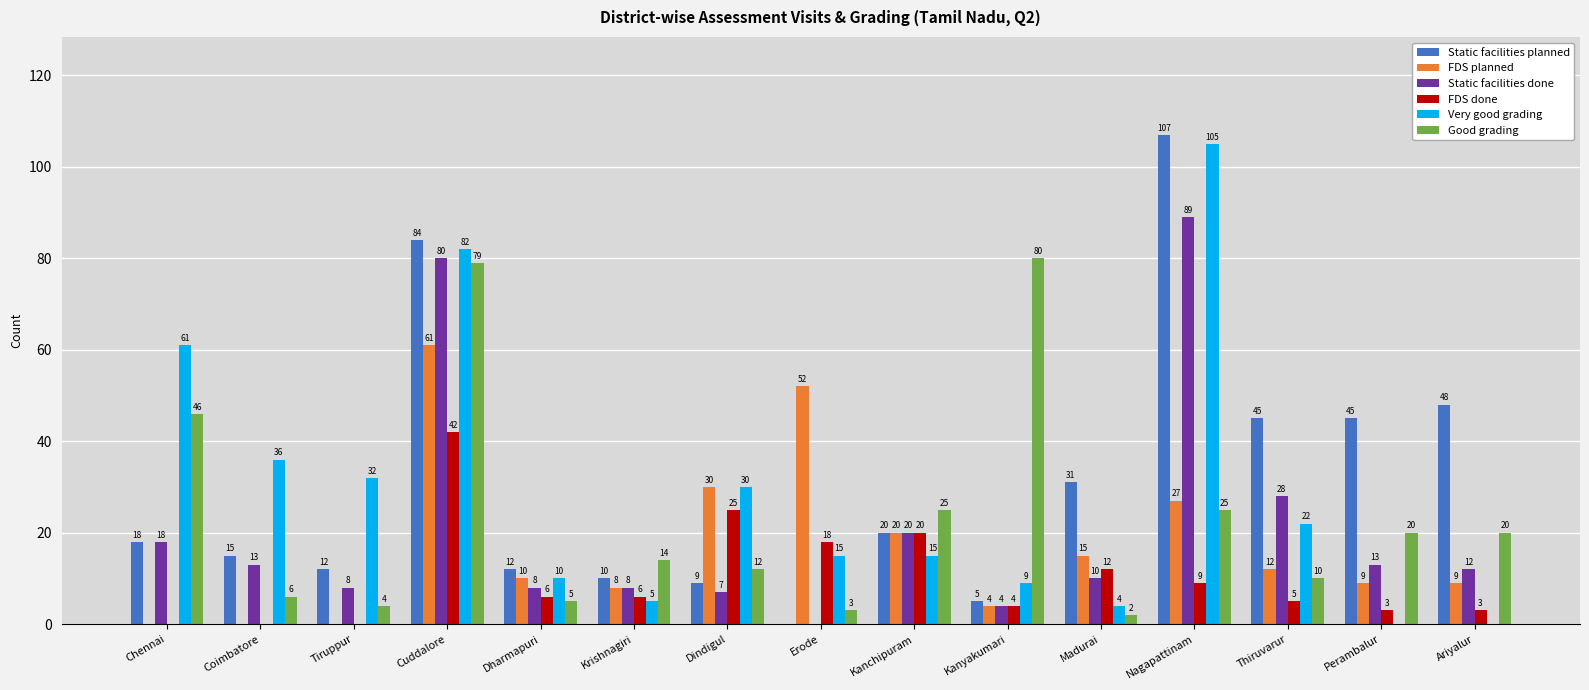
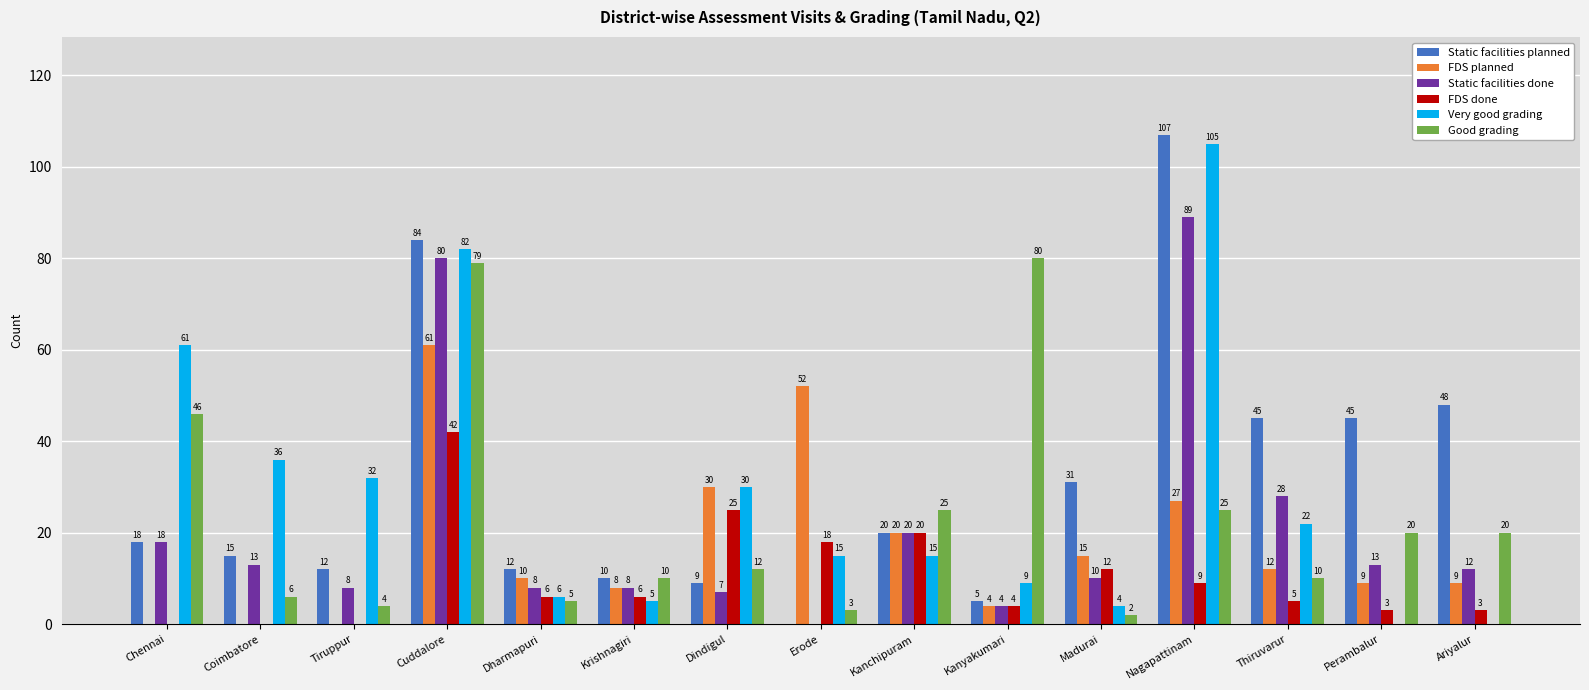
Very good grading, Dharmapuri: 10 -> 6
Good grading, Krishnagiri: 14 -> 10
